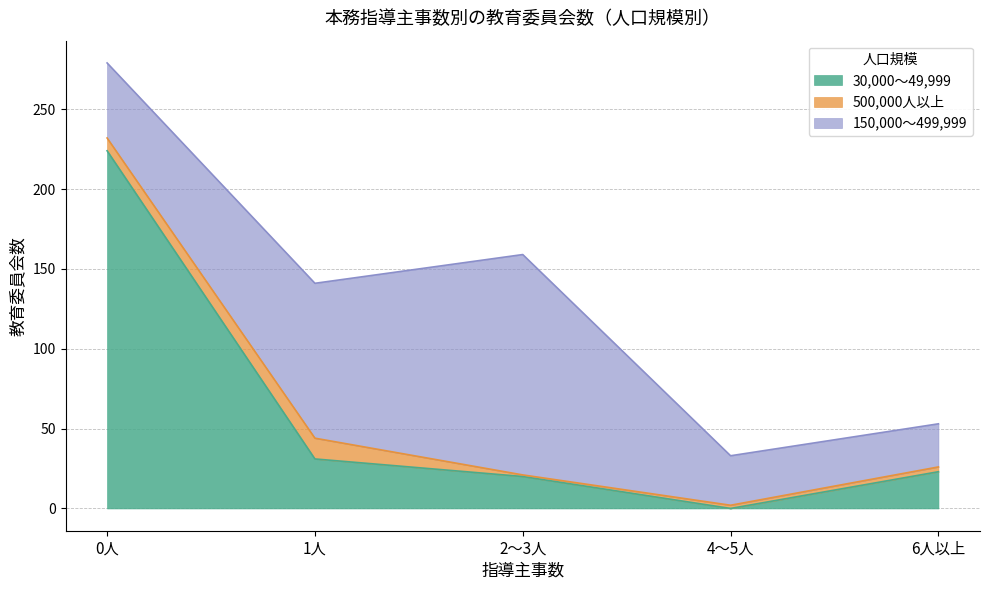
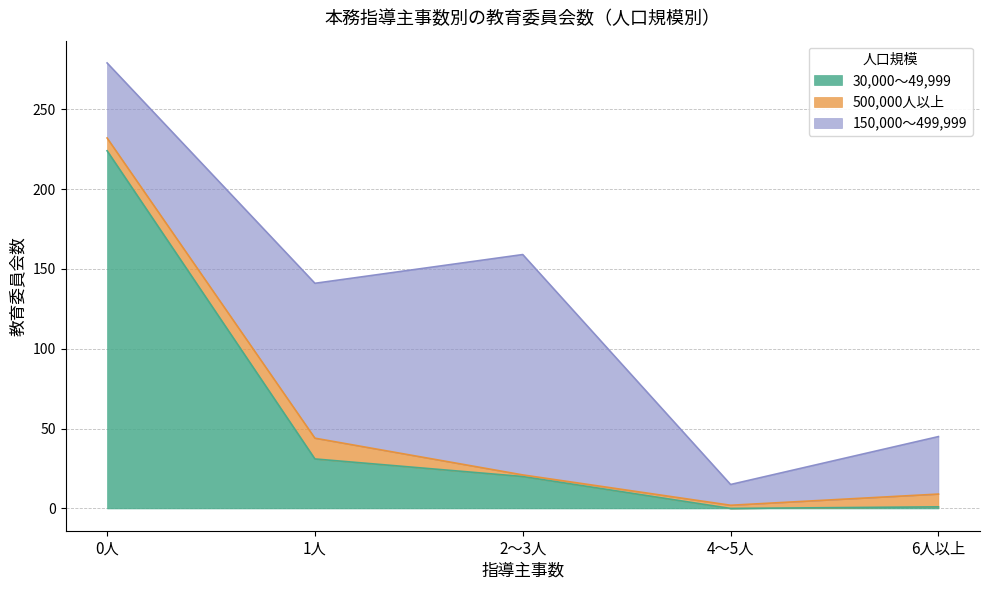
150,000～499,999, 4～5人: 31 -> 13
30,000～49,999, 6人以上: 23 -> 1
500,000人以上, 6人以上: 3 -> 8
150,000～499,999, 6人以上: 27 -> 36
